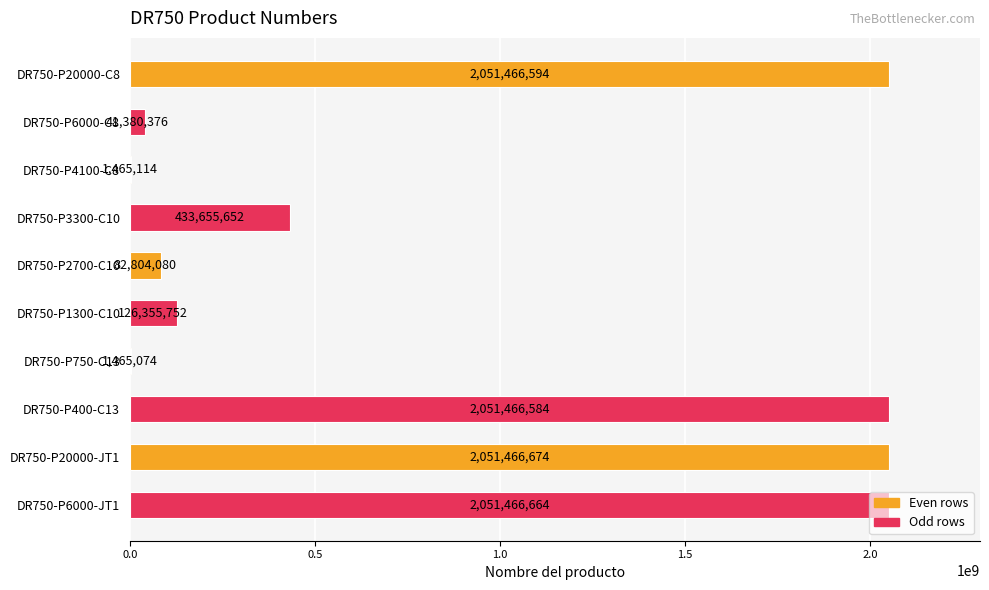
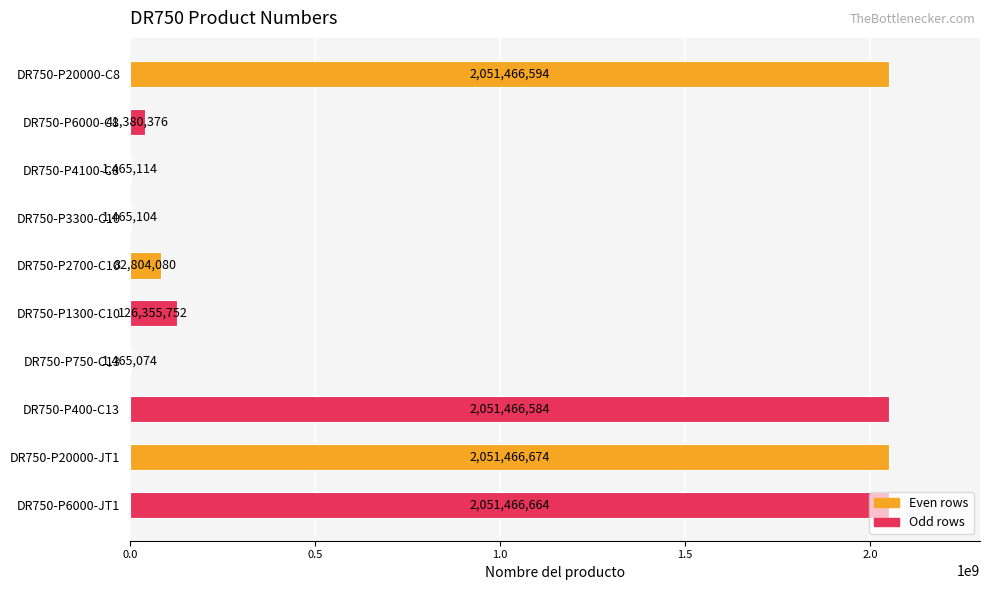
DR750-P3300-C10: 433,655,652 -> 1,465,104
